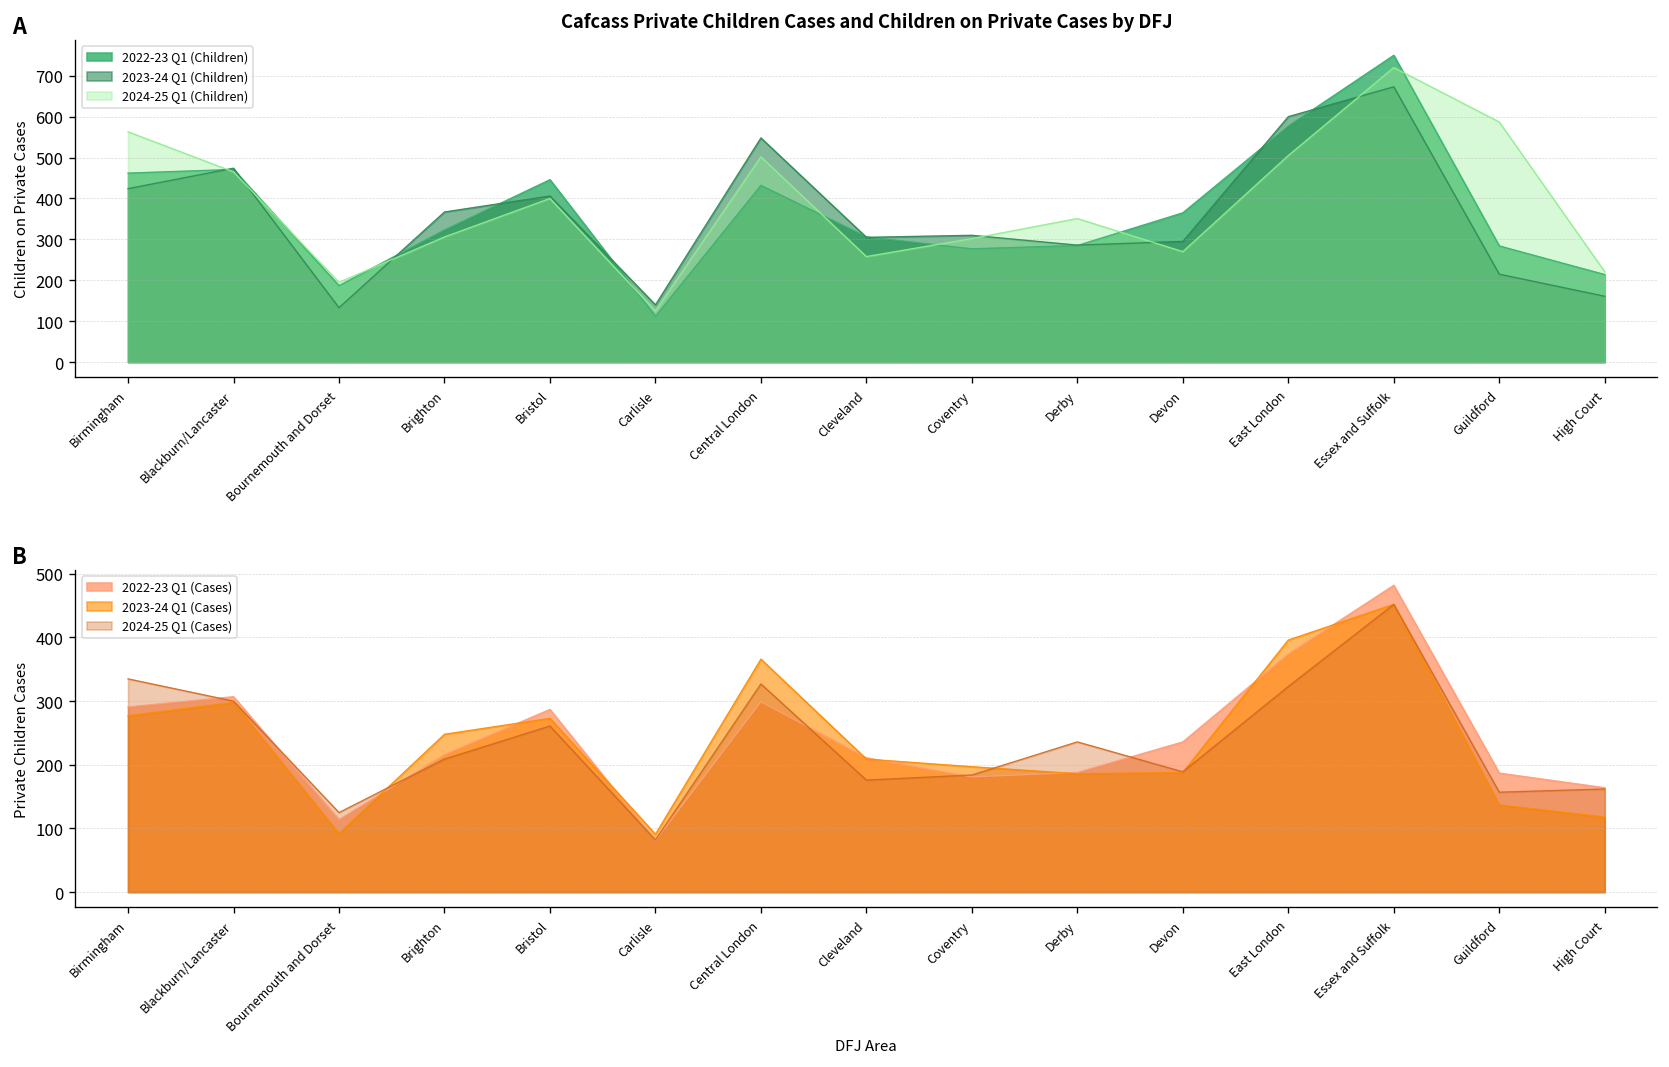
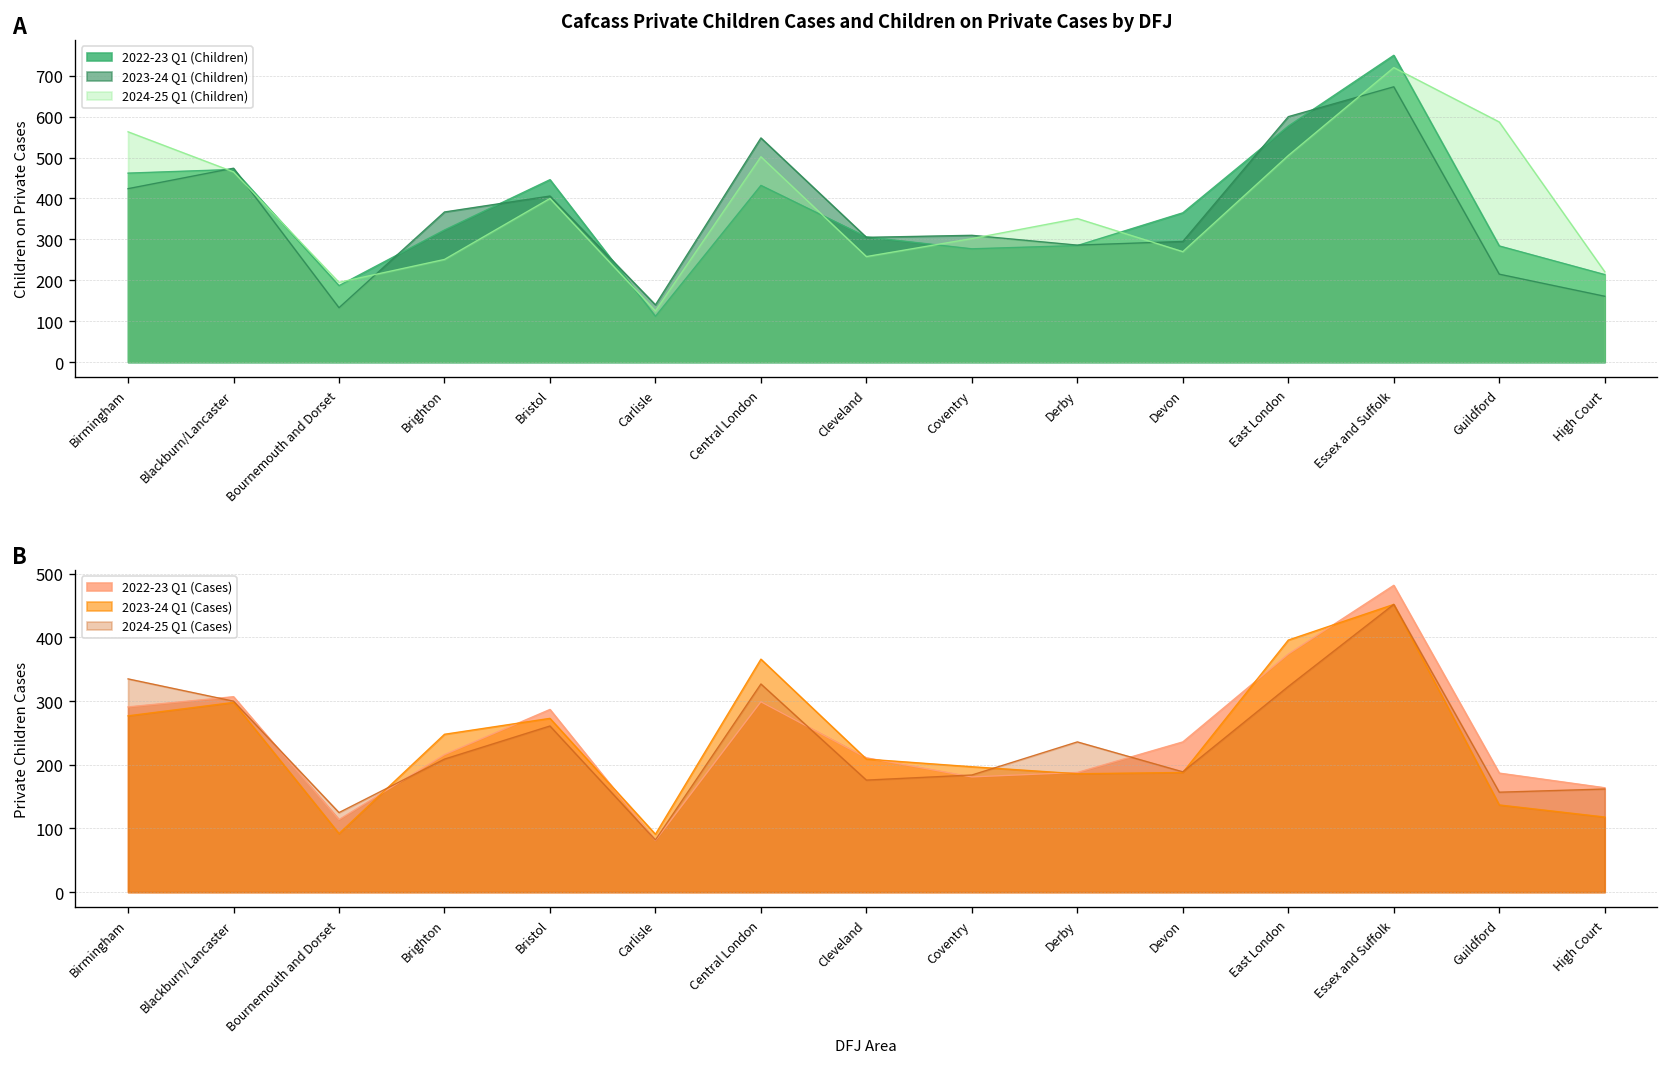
Cafcass Private Children Cases and Children on Private Cases by DFJ, 2024-25 Q1 (Children), Brighton: 310 -> 250
